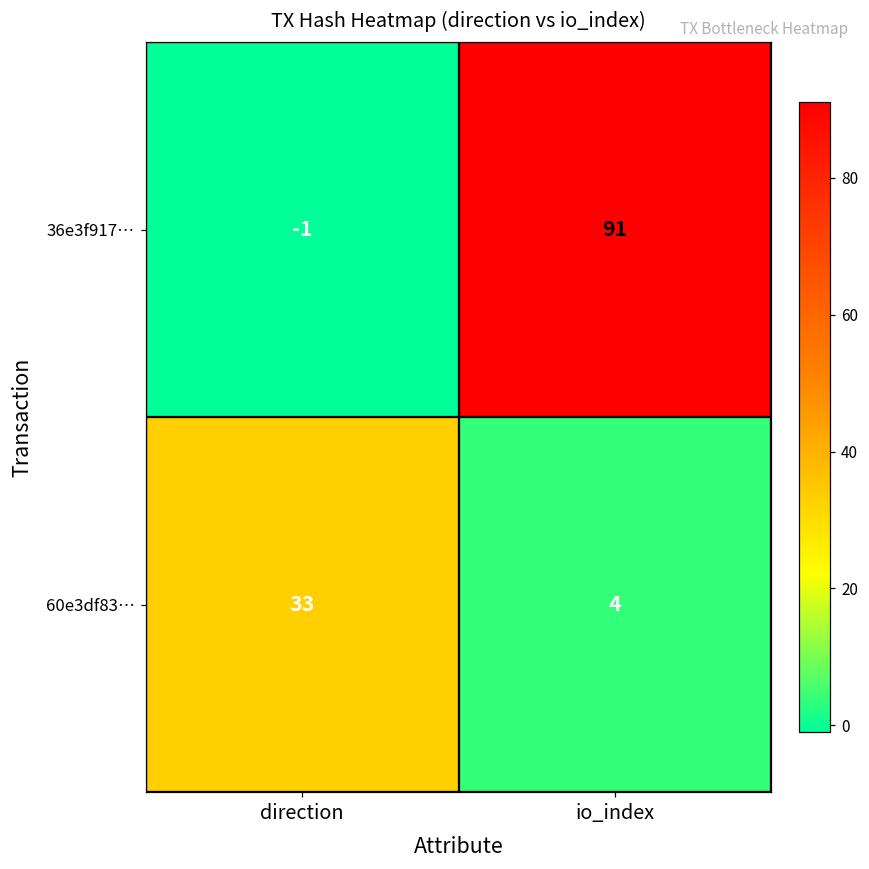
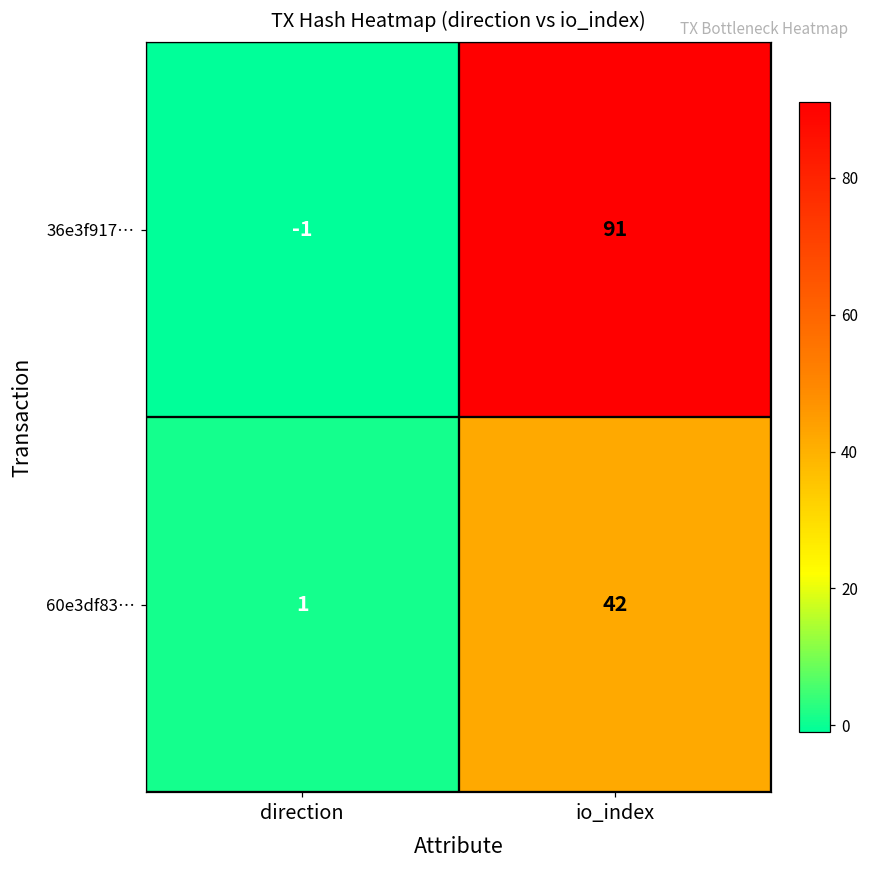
60e3df83…, direction: 33 -> 1
60e3df83…, io_index: 4 -> 42
